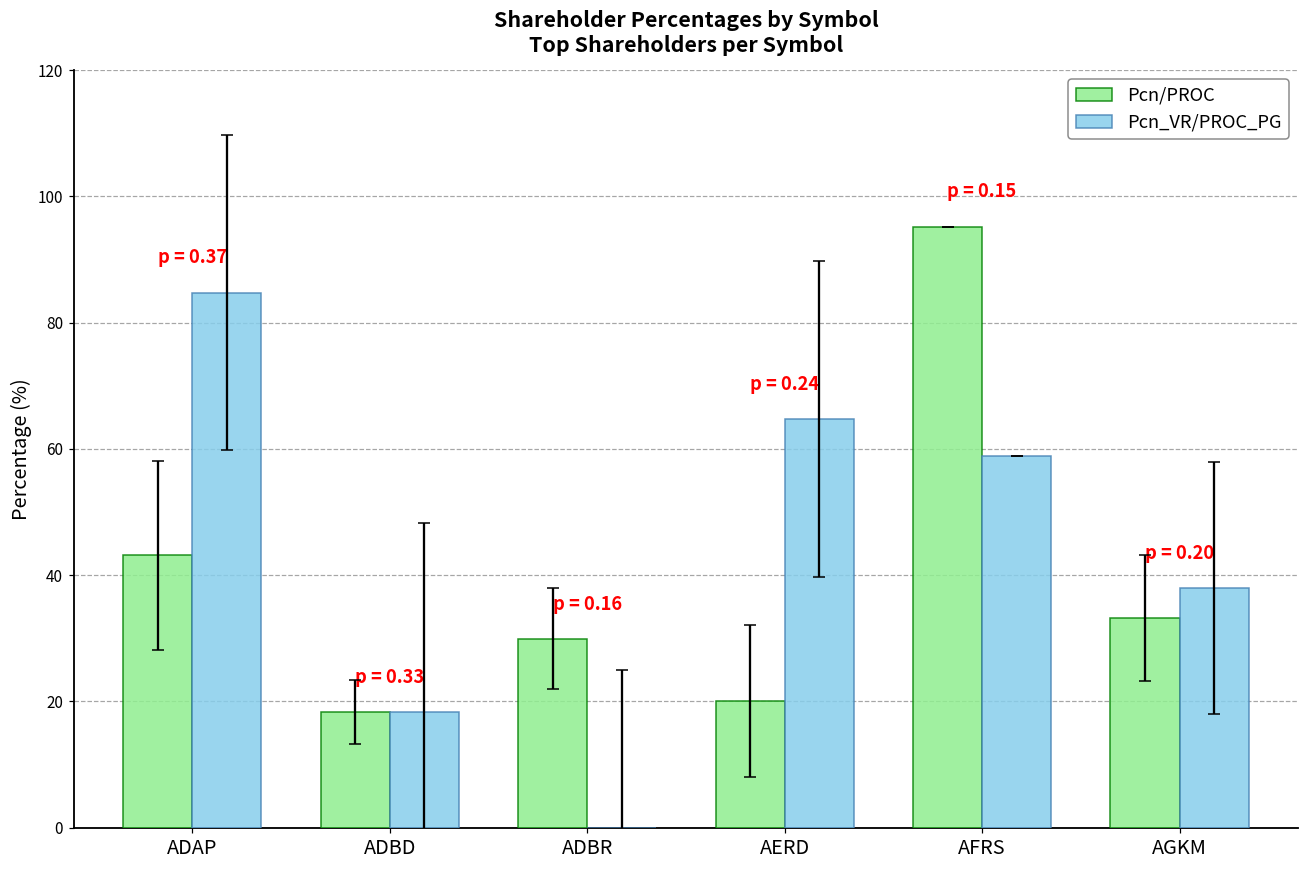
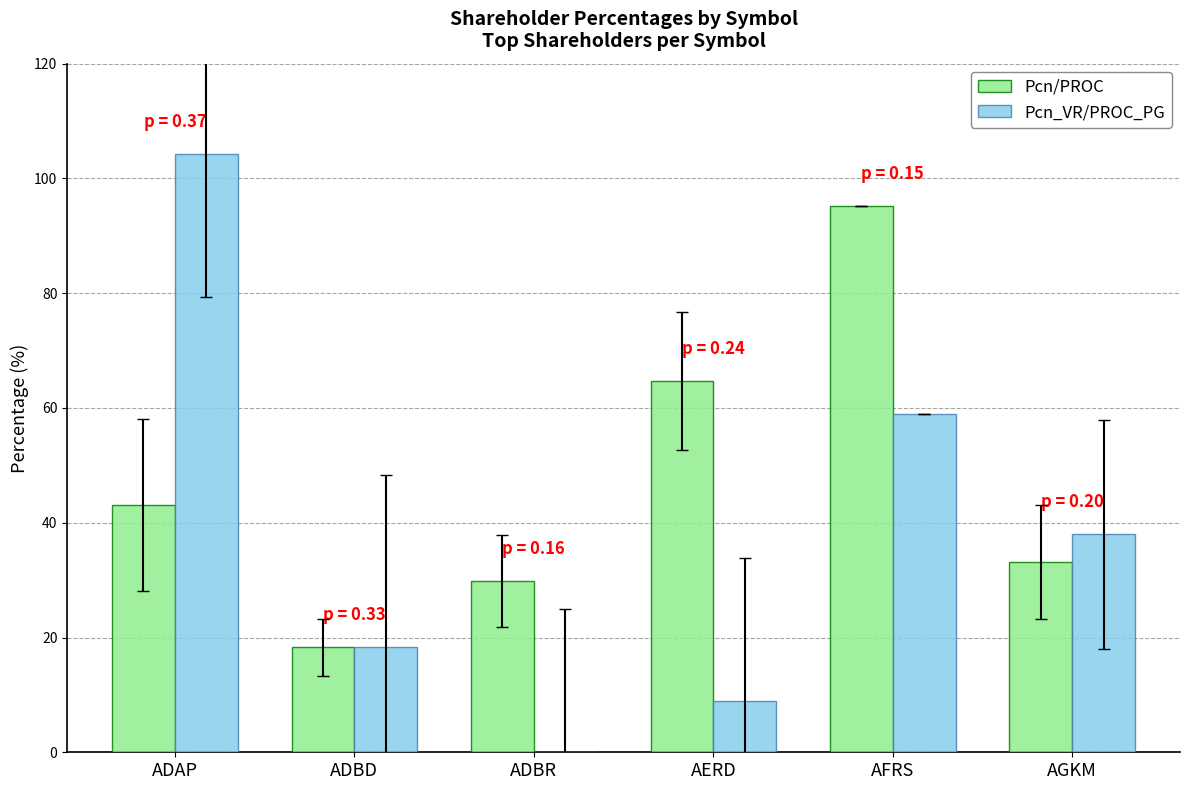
Pcn_VR/PROC_PG, ADAP: 85 -> 104
Pcn/PROC, AERD: 20 -> 65
Pcn_VR/PROC_PG, AERD: 65 -> 9
